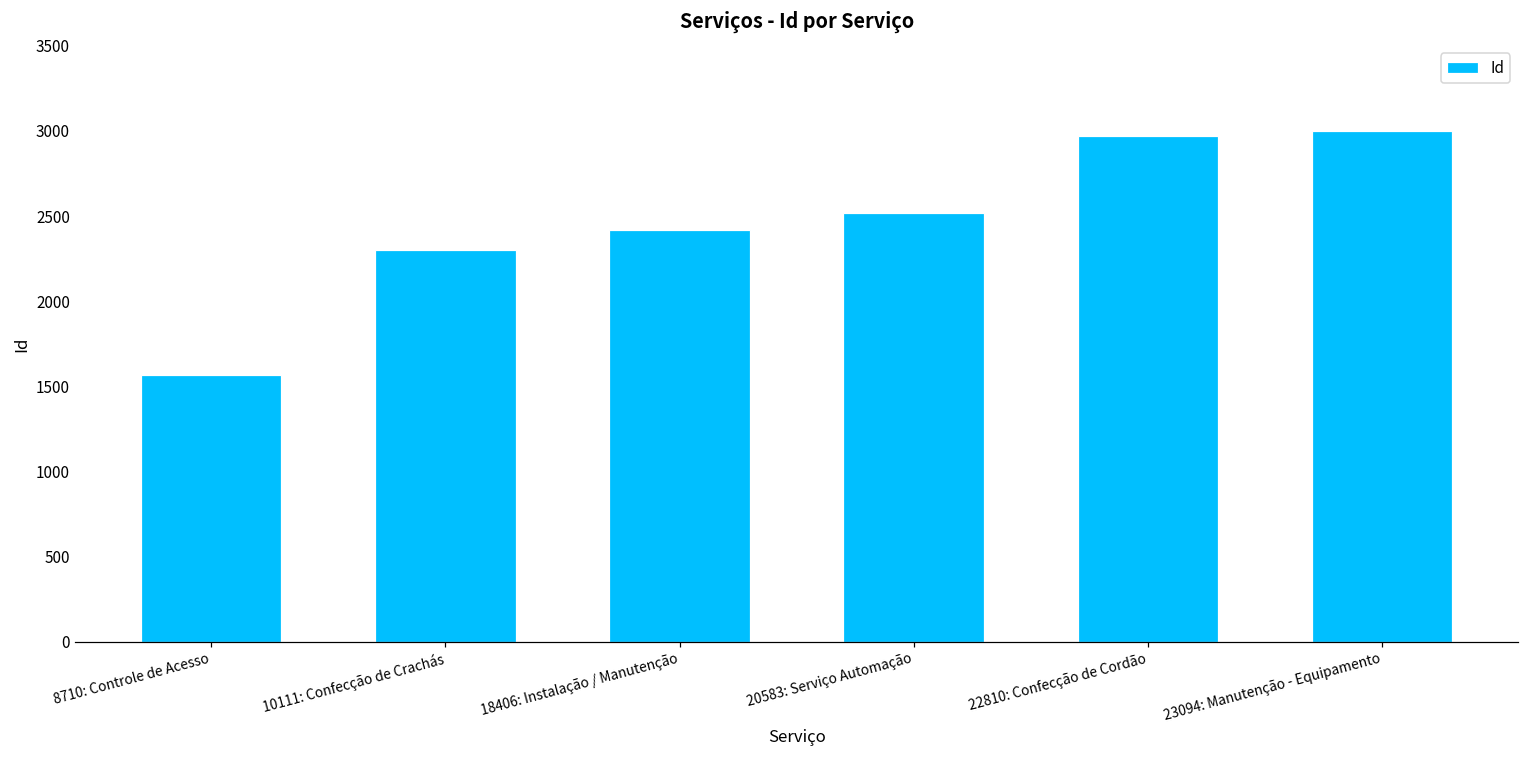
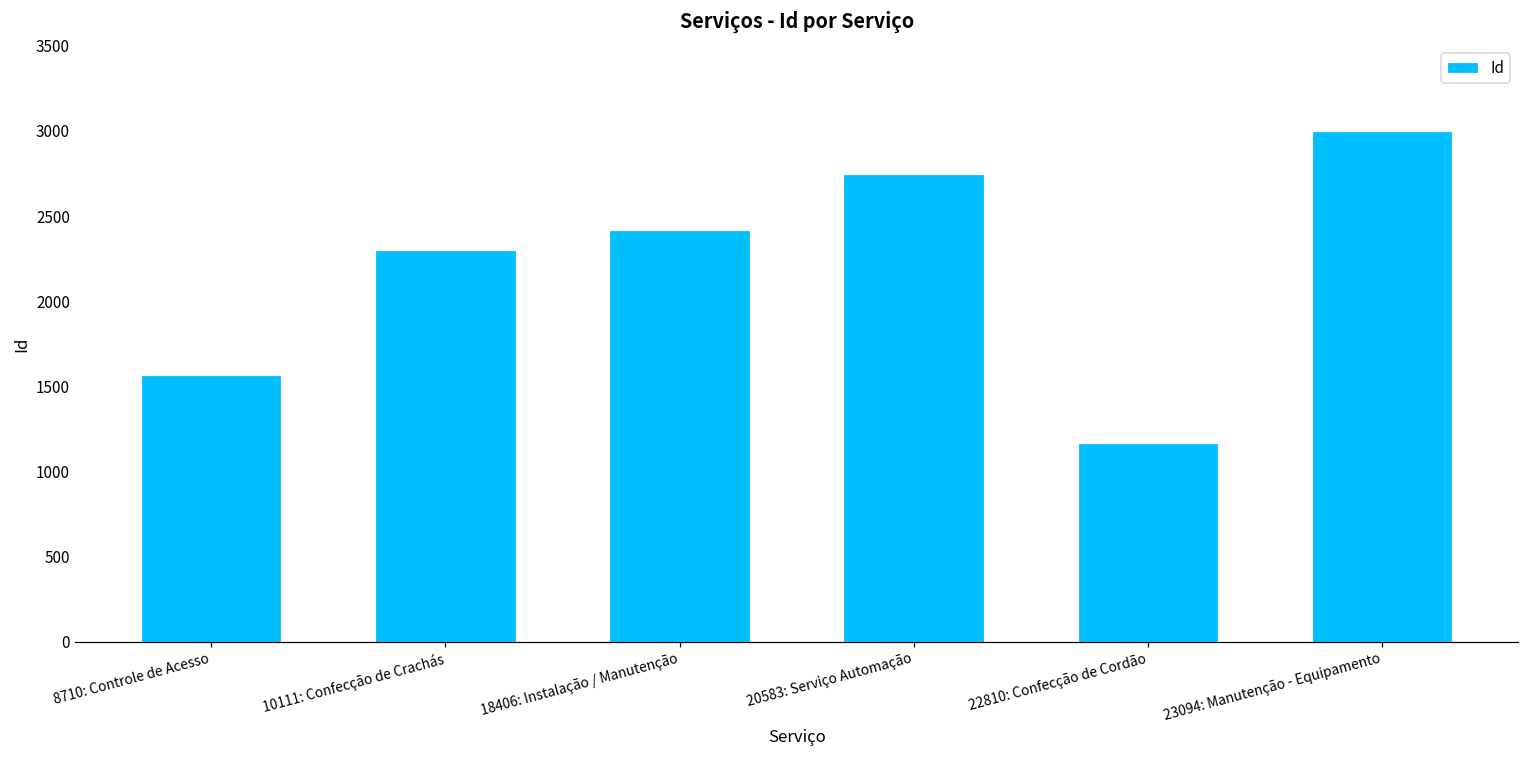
20583: Serviço Automação: 2520 -> 2750
22810: Confecção de Cordão: 2970 -> 1170
